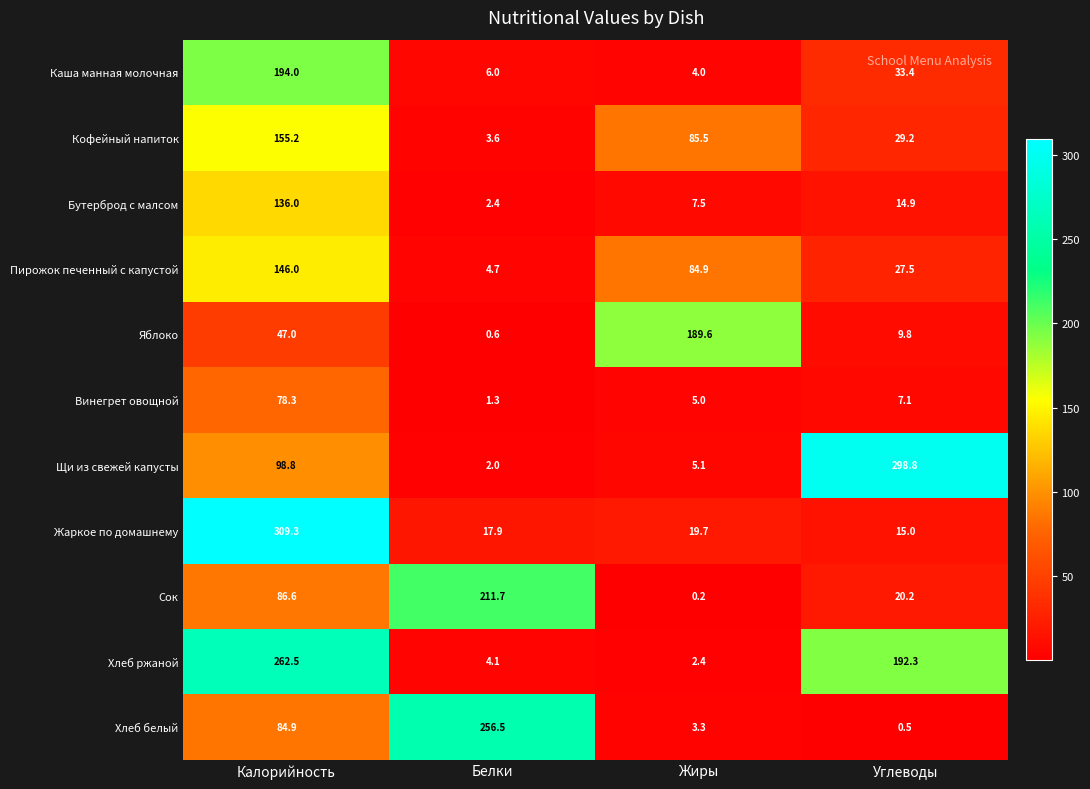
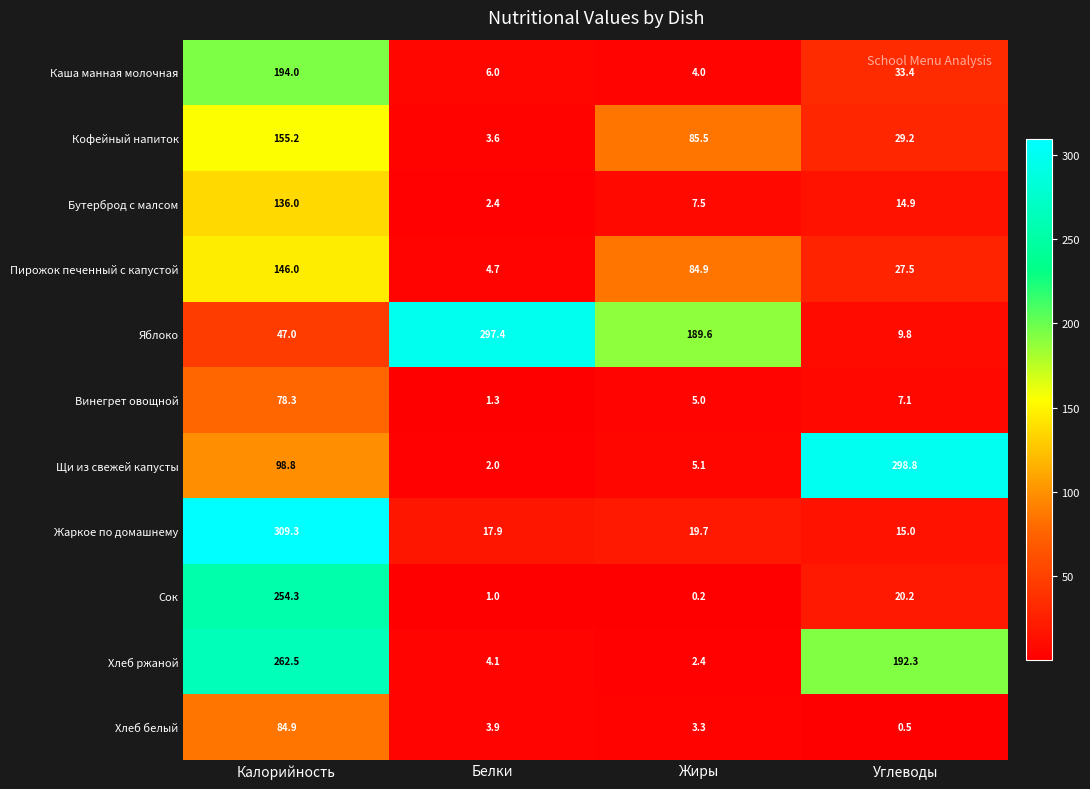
Яблоко, Белки: 0.6 -> 297.4
Сок, Калорийность: 86.6 -> 254.3
Сок, Белки: 211.7 -> 1.0
Хлеб белый, Белки: 256.5 -> 3.9
